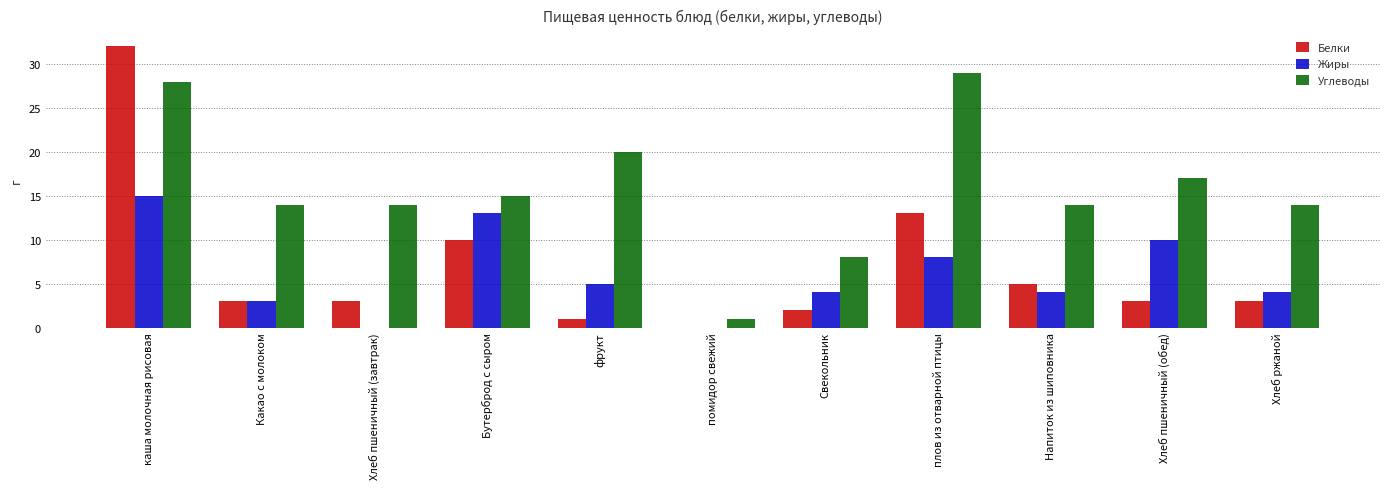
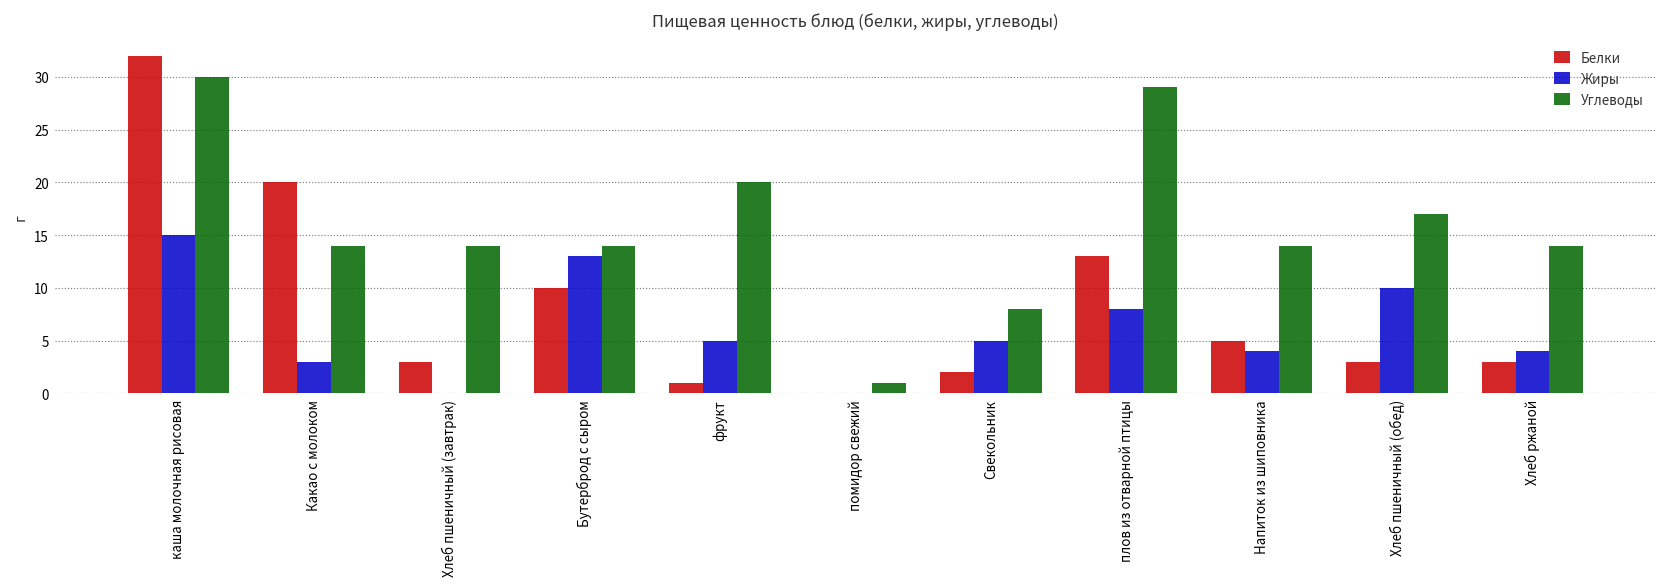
Углеводы, каша молочная рисовая: 28 -> 30
Белки, Какао с молоком: 3 -> 20
Углеводы, Бутерброд с сыром: 15 -> 14
Жиры, Свекольник: 4 -> 5
